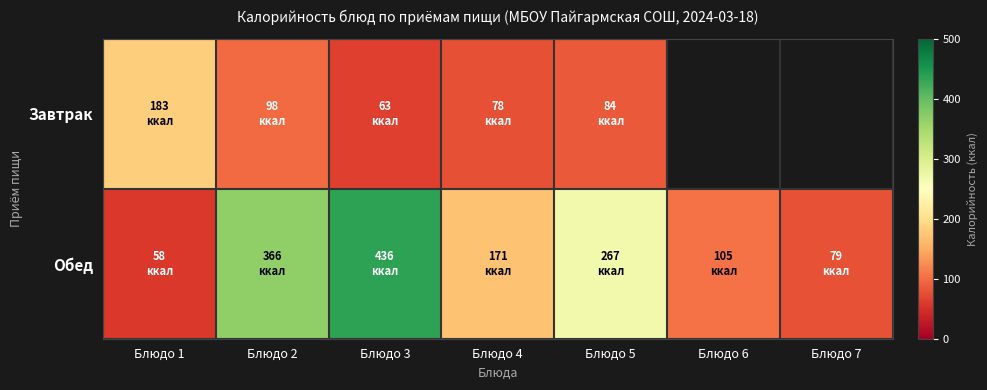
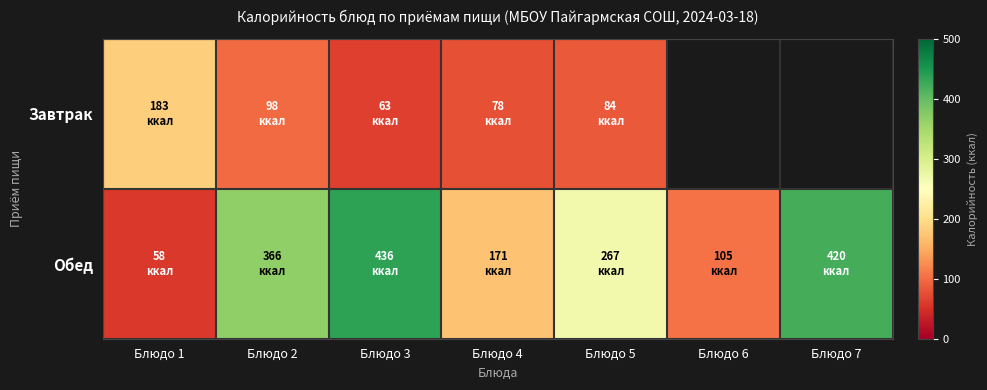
Обед, Блюдо 7: 79 -> 420
